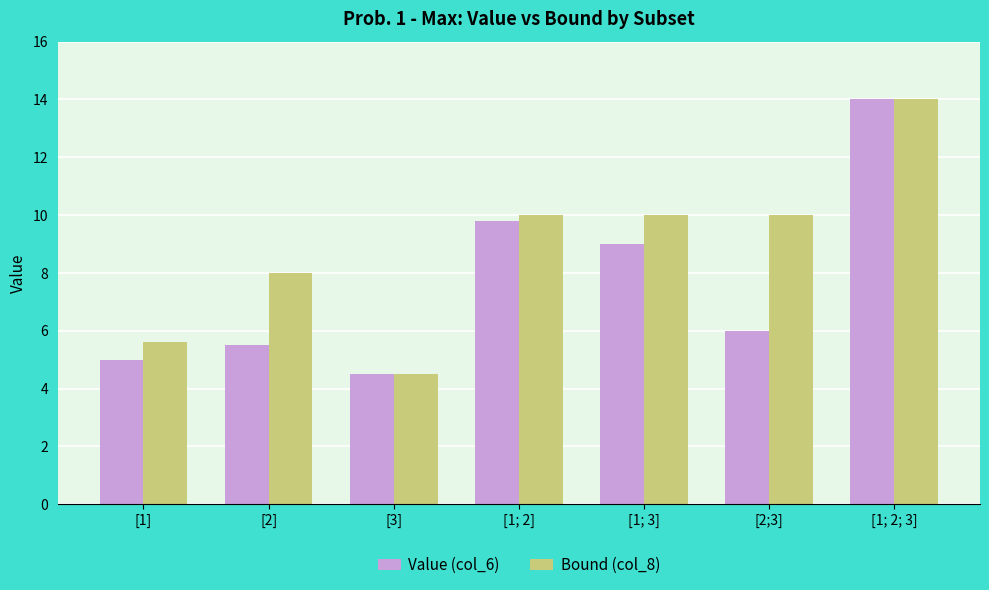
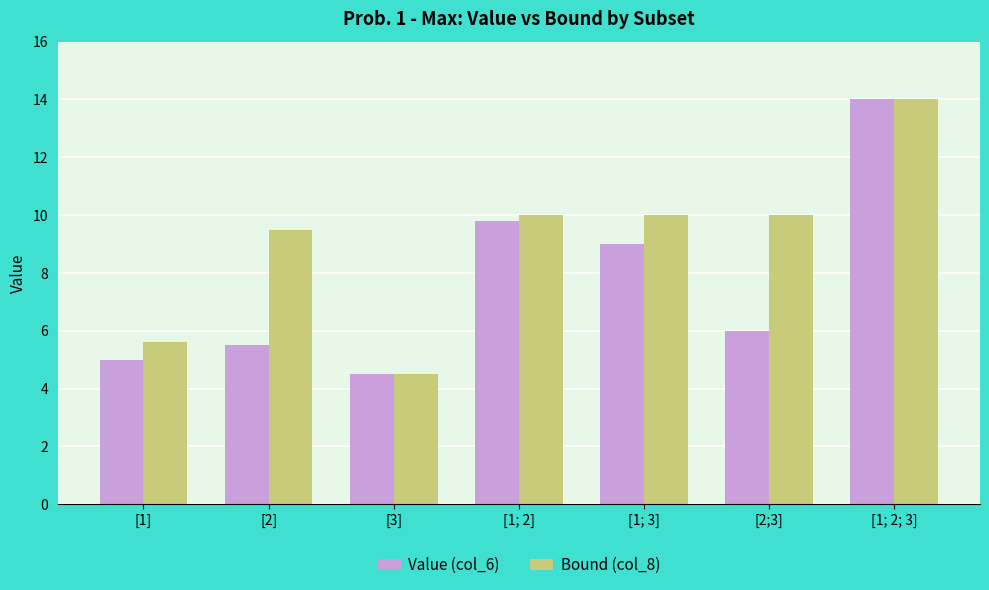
Bound (col_8), [2]: 8.0 -> 9.5
